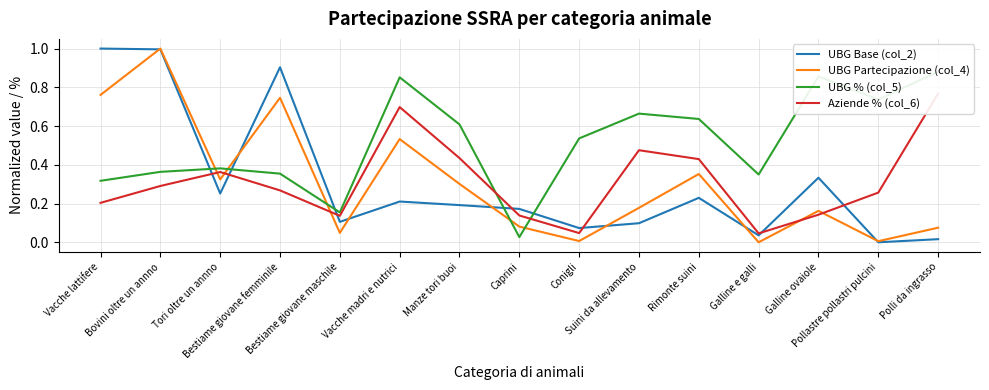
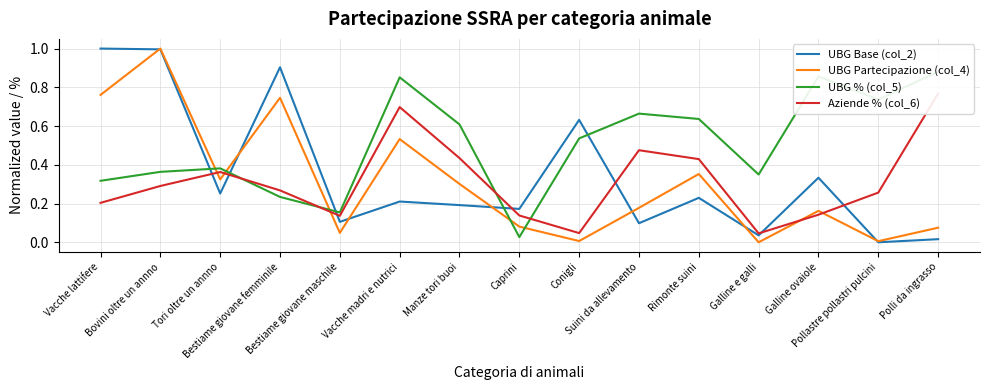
UBG % (col_5), Bestiame giovane femminile: 0.35 -> 0.23
UBG Base (col_2), Conigli: 0.07 -> 0.63
